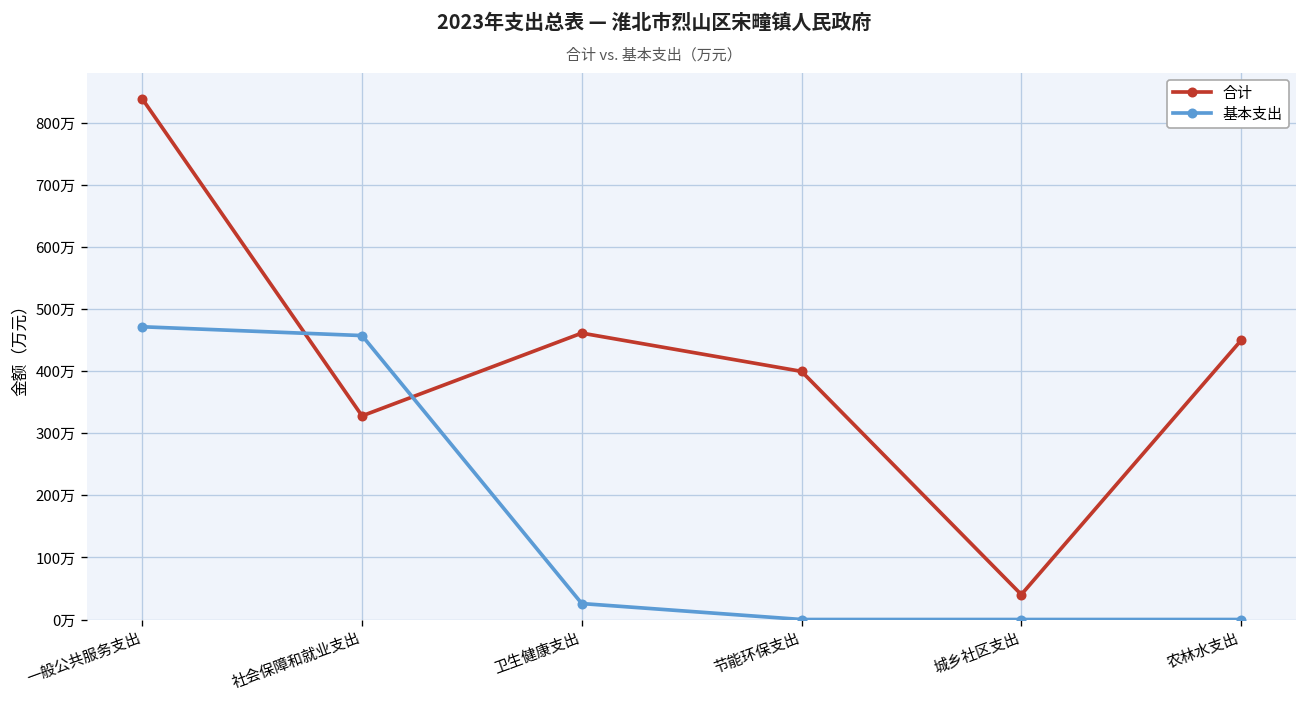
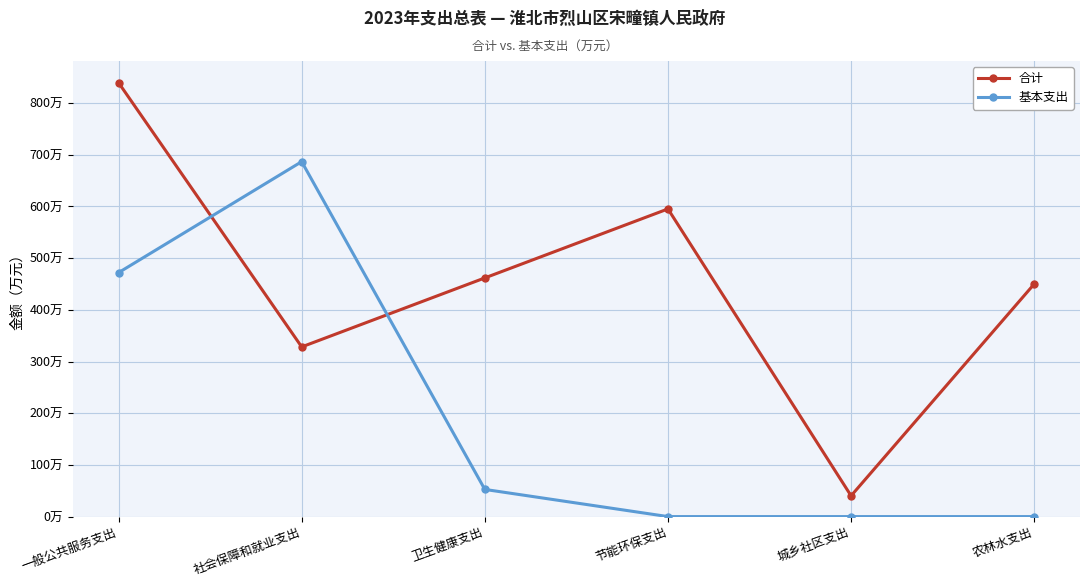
基本支出, 社会保障和就业支出: 460万 -> 690万
基本支出, 卫生健康支出: 30万 -> 50万
合计, 节能环保支出: 400万 -> 600万
